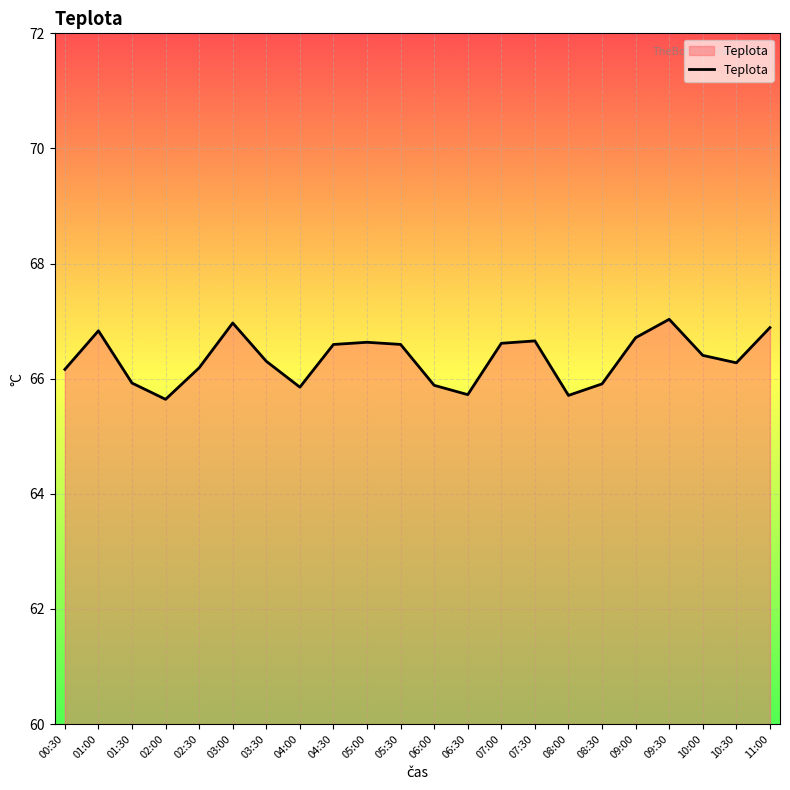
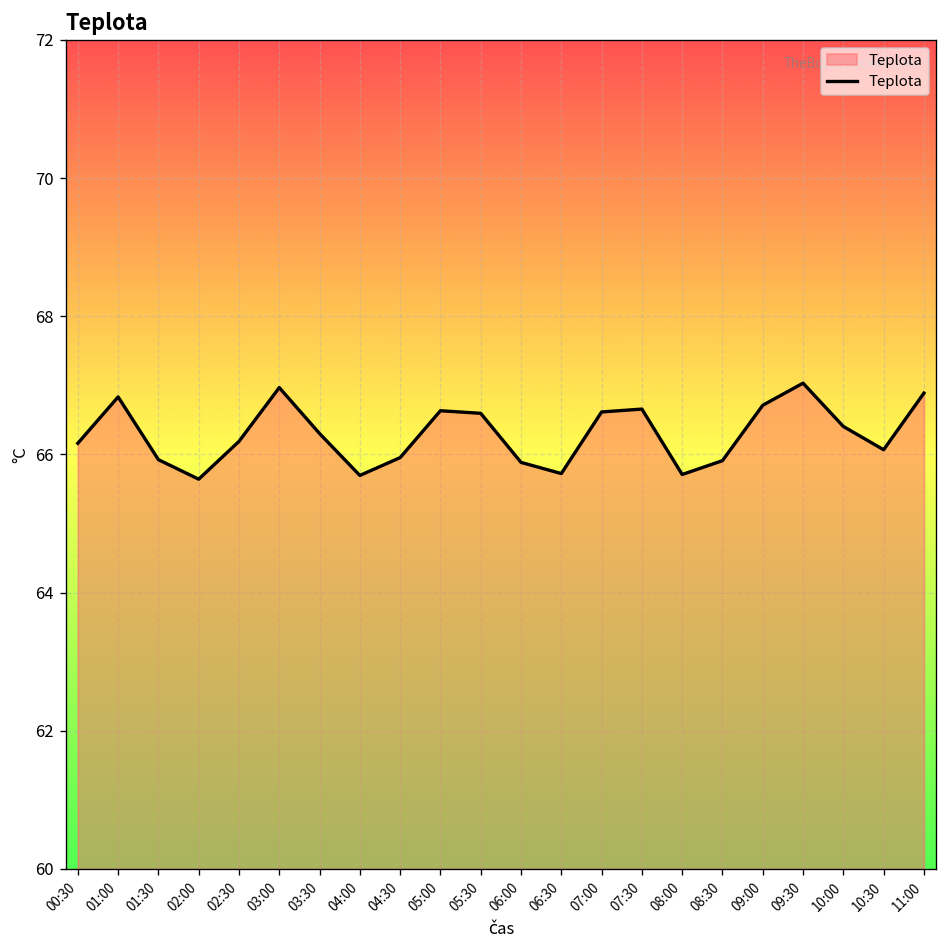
04:00: 65.9 -> 65.7
04:30: 66.6 -> 66.0
10:30: 66.3 -> 66.1
